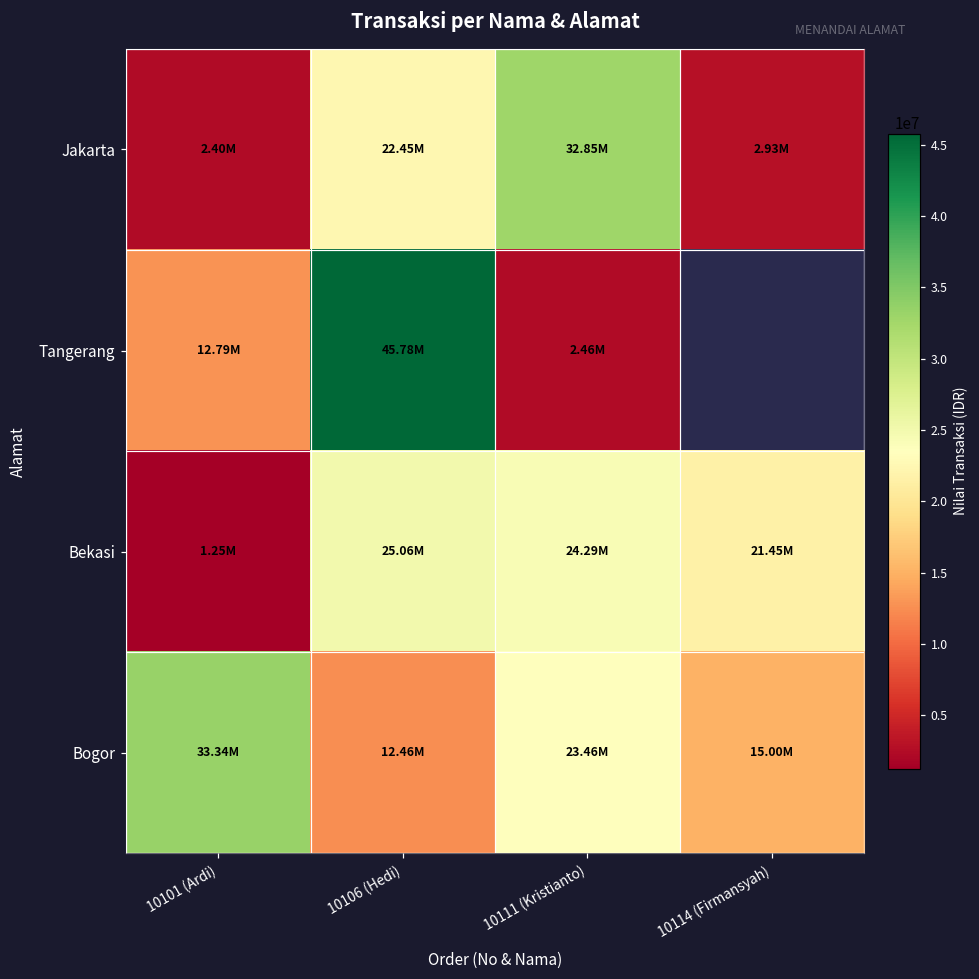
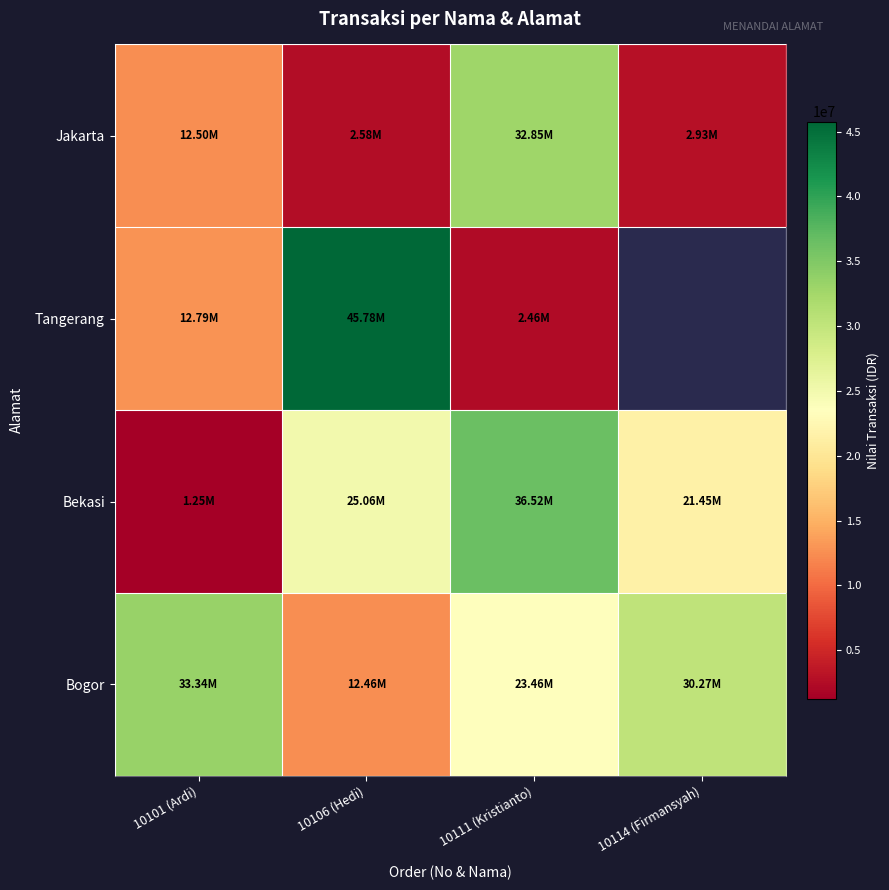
Jakarta, 10101 (Ardi): 2.40M -> 12.50M
Jakarta, 10106 (Hedi): 22.45M -> 2.58M
Bekasi, 10111 (Kristianto): 24.29M -> 36.52M
Bogor, 10114 (Firmansyah): 15.00M -> 30.27M
